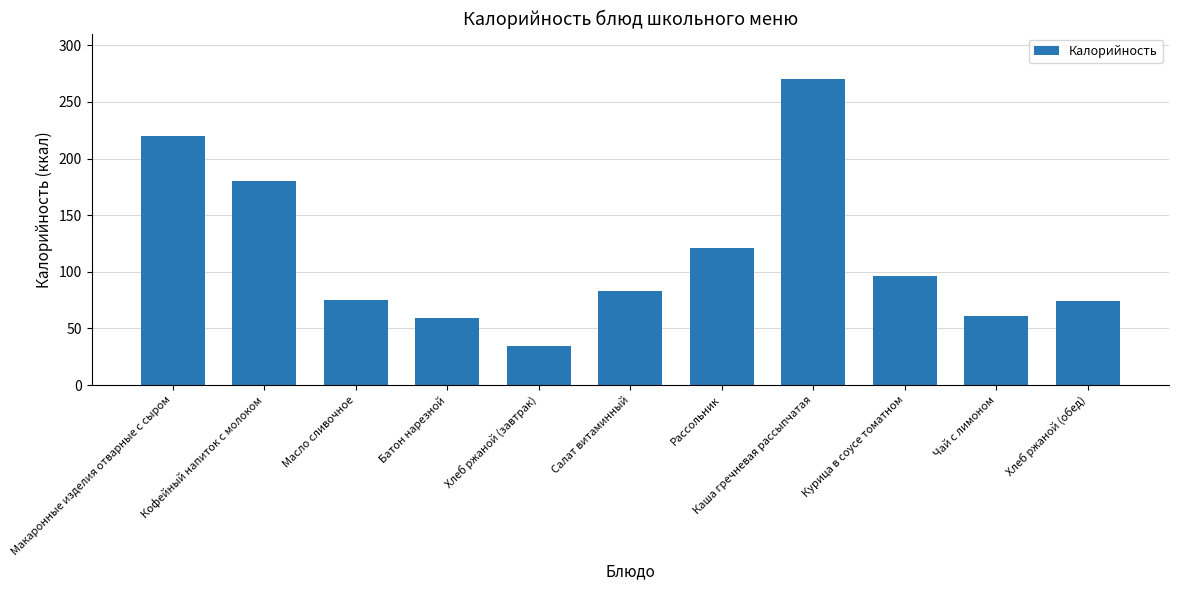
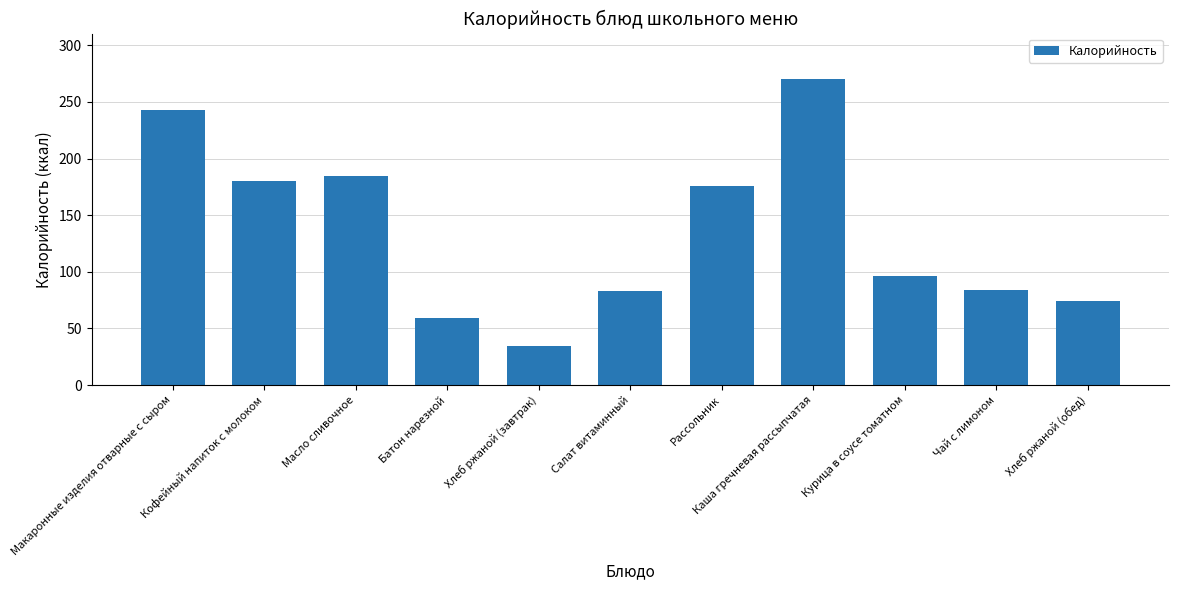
Макаронные изделия отварные с сыром: 220 -> 243
Масло сливочное: 75 -> 184
Рассольник: 121 -> 176
Чай с лимоном: 61 -> 84
